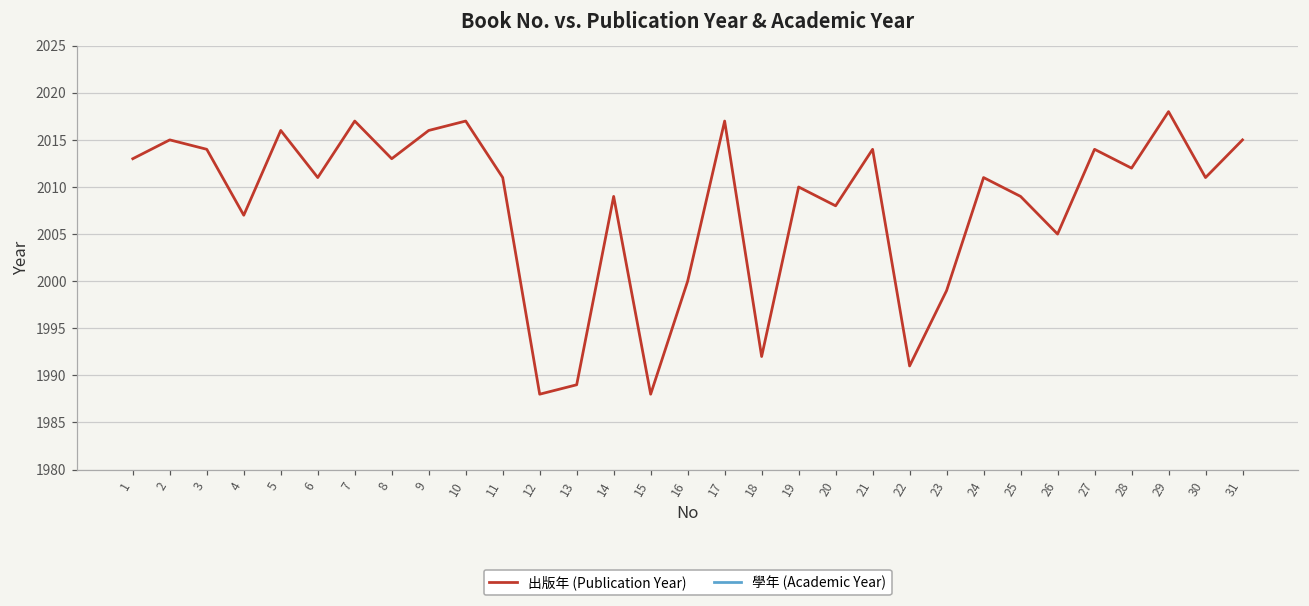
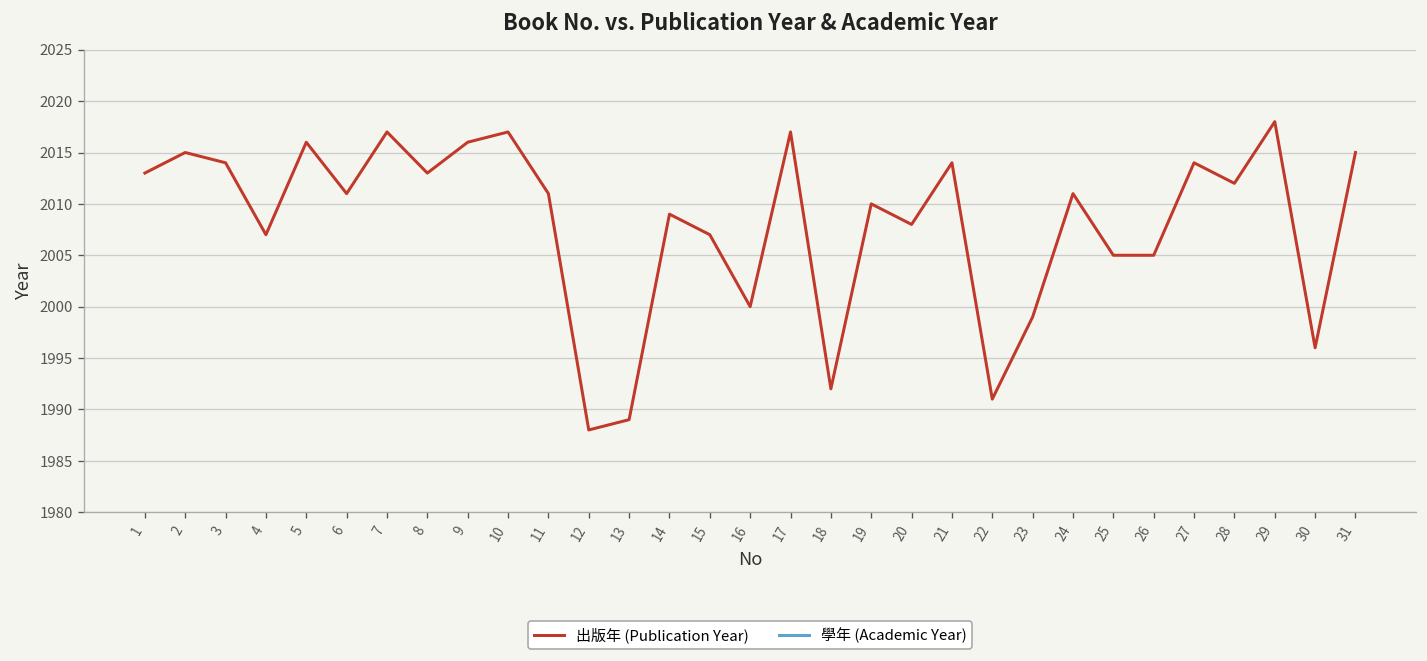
出版年 (Publication Year), 15: 1988 -> 2007
出版年 (Publication Year), 25: 2009 -> 2005
出版年 (Publication Year), 30: 2011 -> 1996
